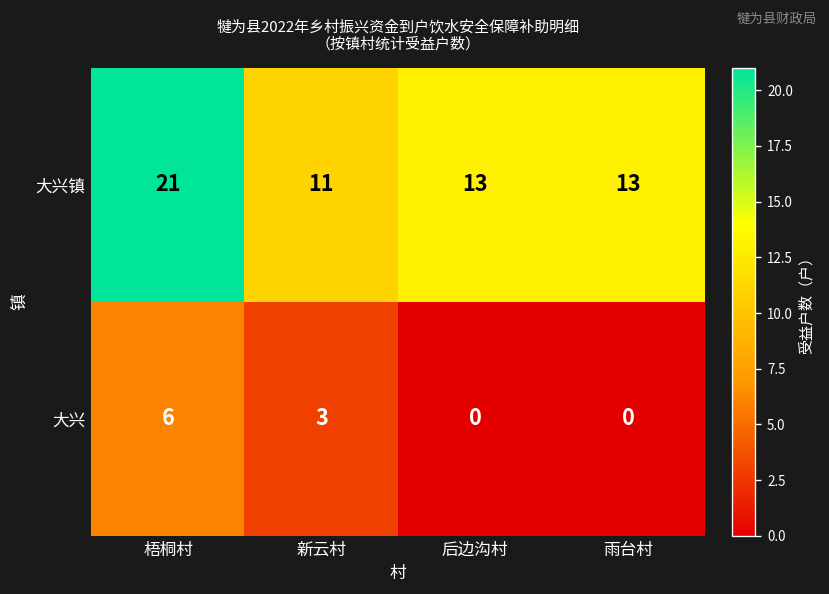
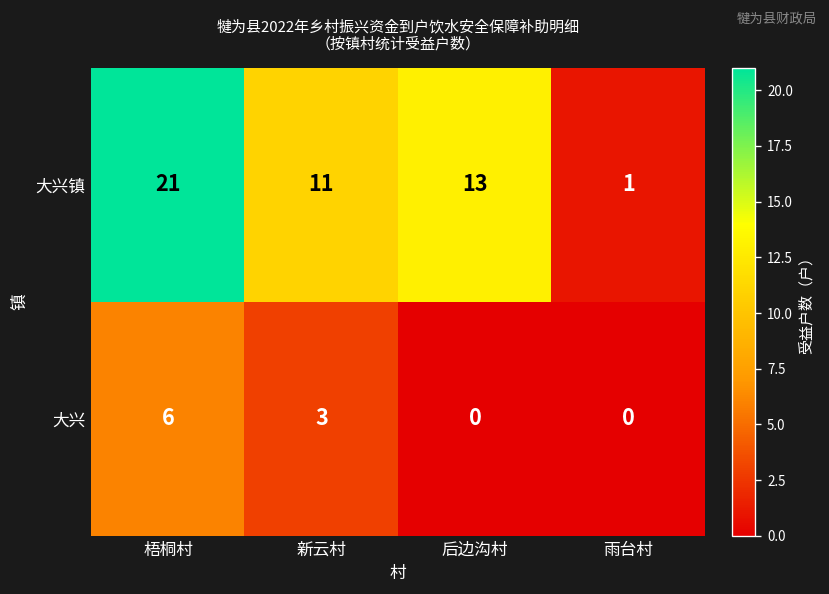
大兴镇, 雨台村: 13 -> 1
